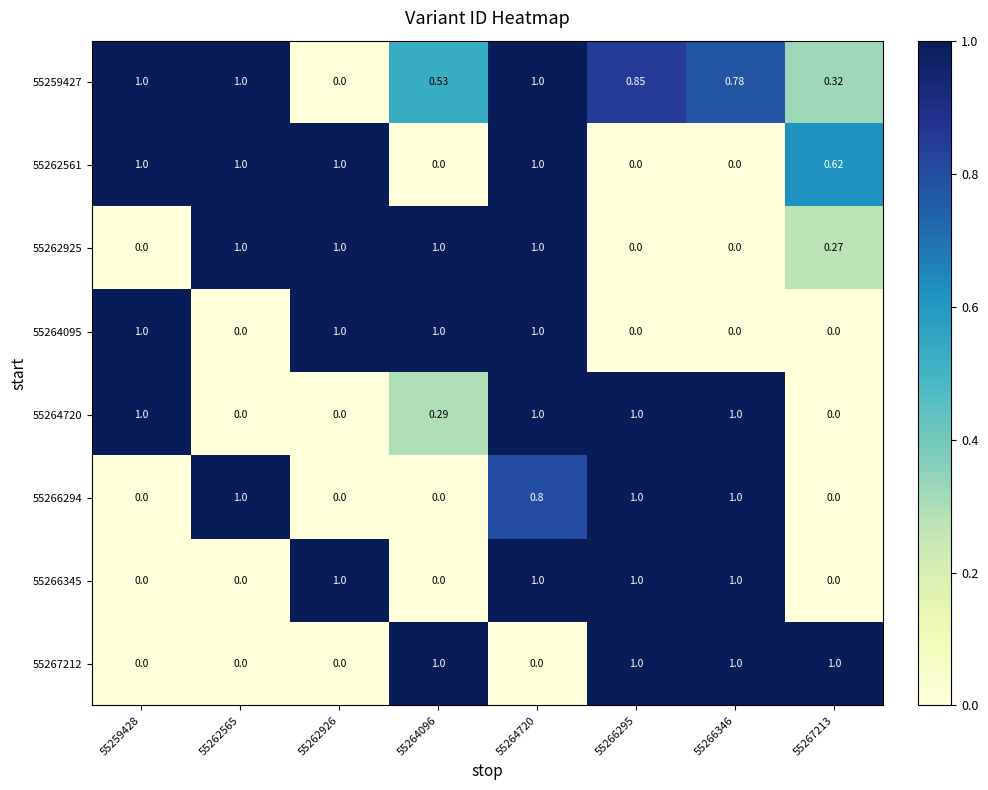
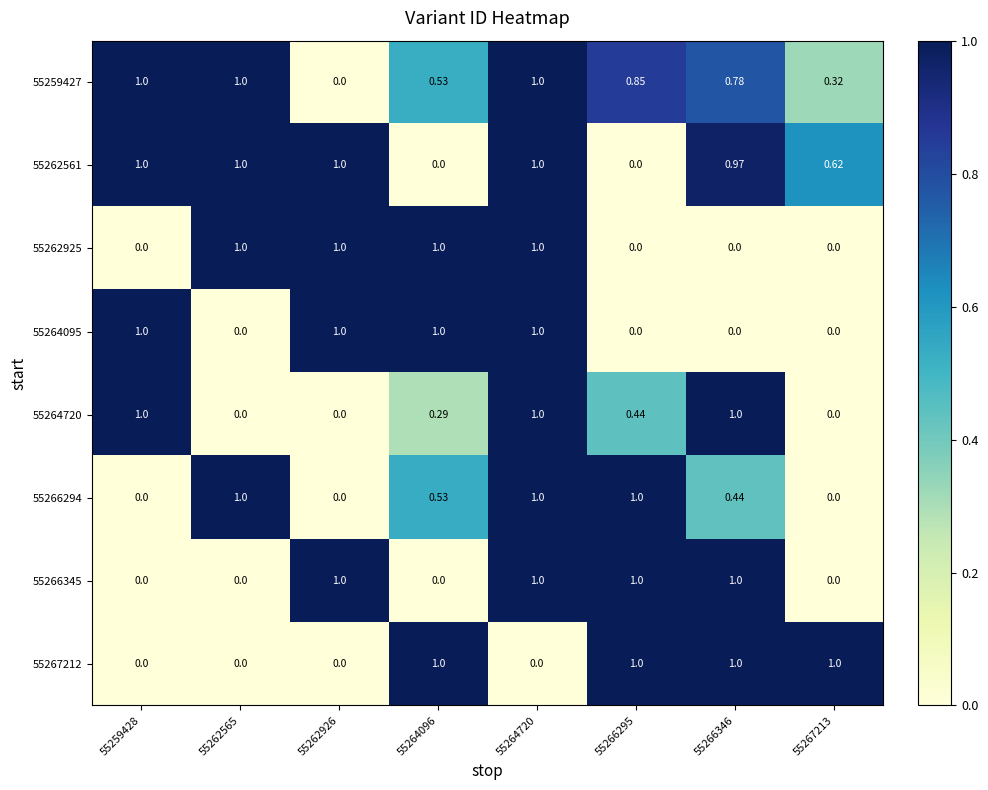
55262561, 55266346: 0.0 -> 0.97
55262925, 55267213: 0.27 -> 0.0
55264720, 55266295: 1.0 -> 0.44
55266294, 55264096: 0.0 -> 0.53
55266294, 55264720: 0.8 -> 1.0
55266294, 55266346: 1.0 -> 0.44
